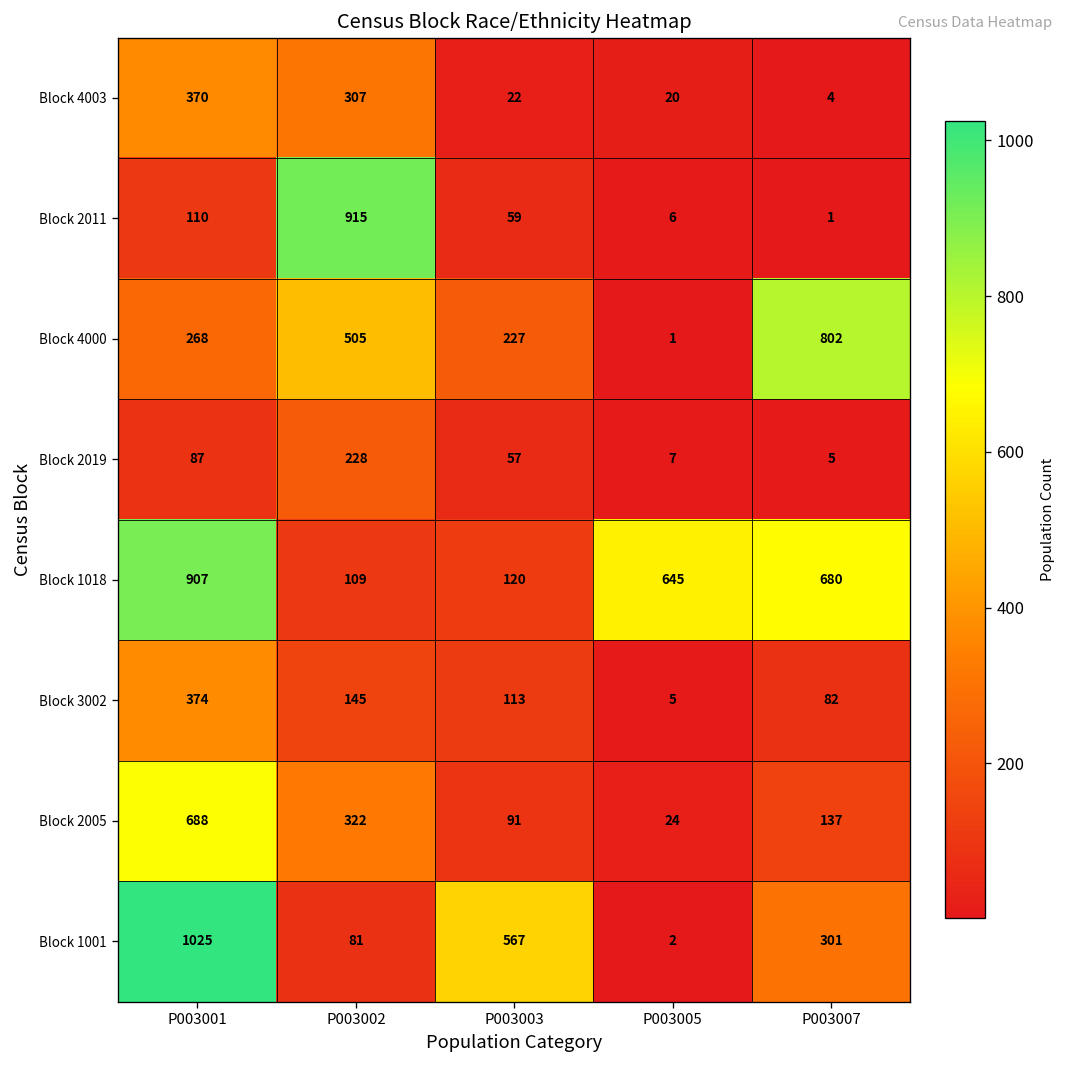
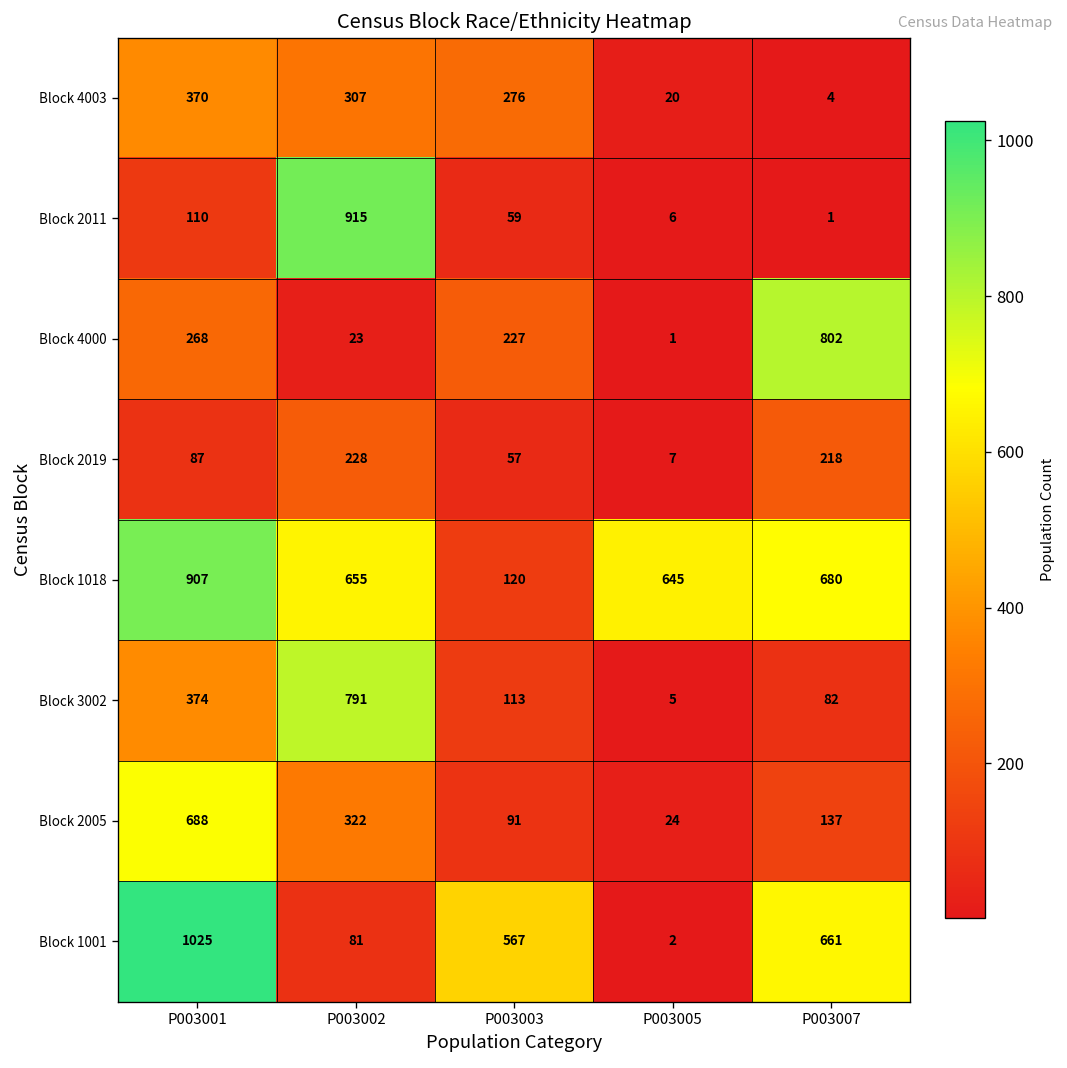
Block 4003, P003003: 22 -> 276
Block 4000, P003002: 505 -> 23
Block 2019, P003007: 5 -> 218
Block 1018, P003002: 109 -> 655
Block 3002, P003002: 145 -> 791
Block 1001, P003007: 301 -> 661
